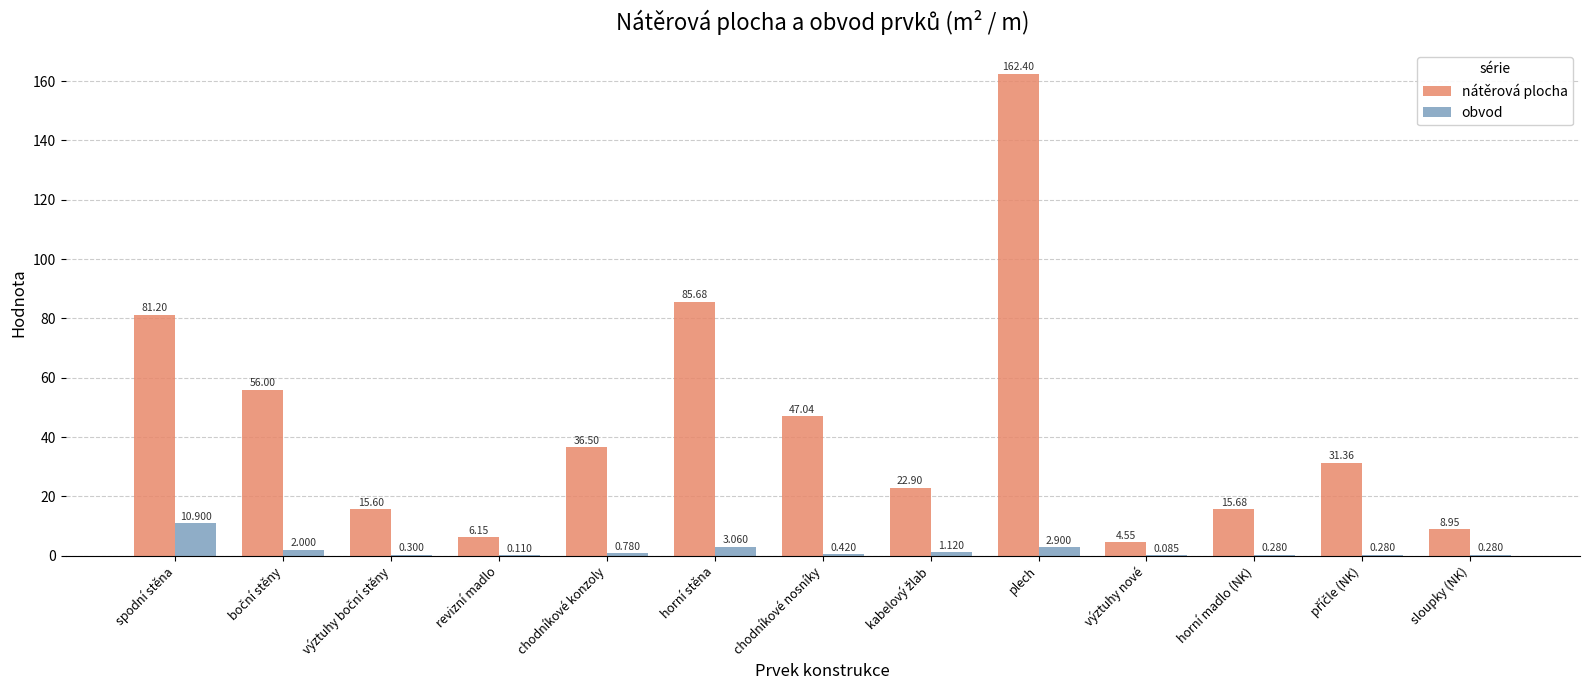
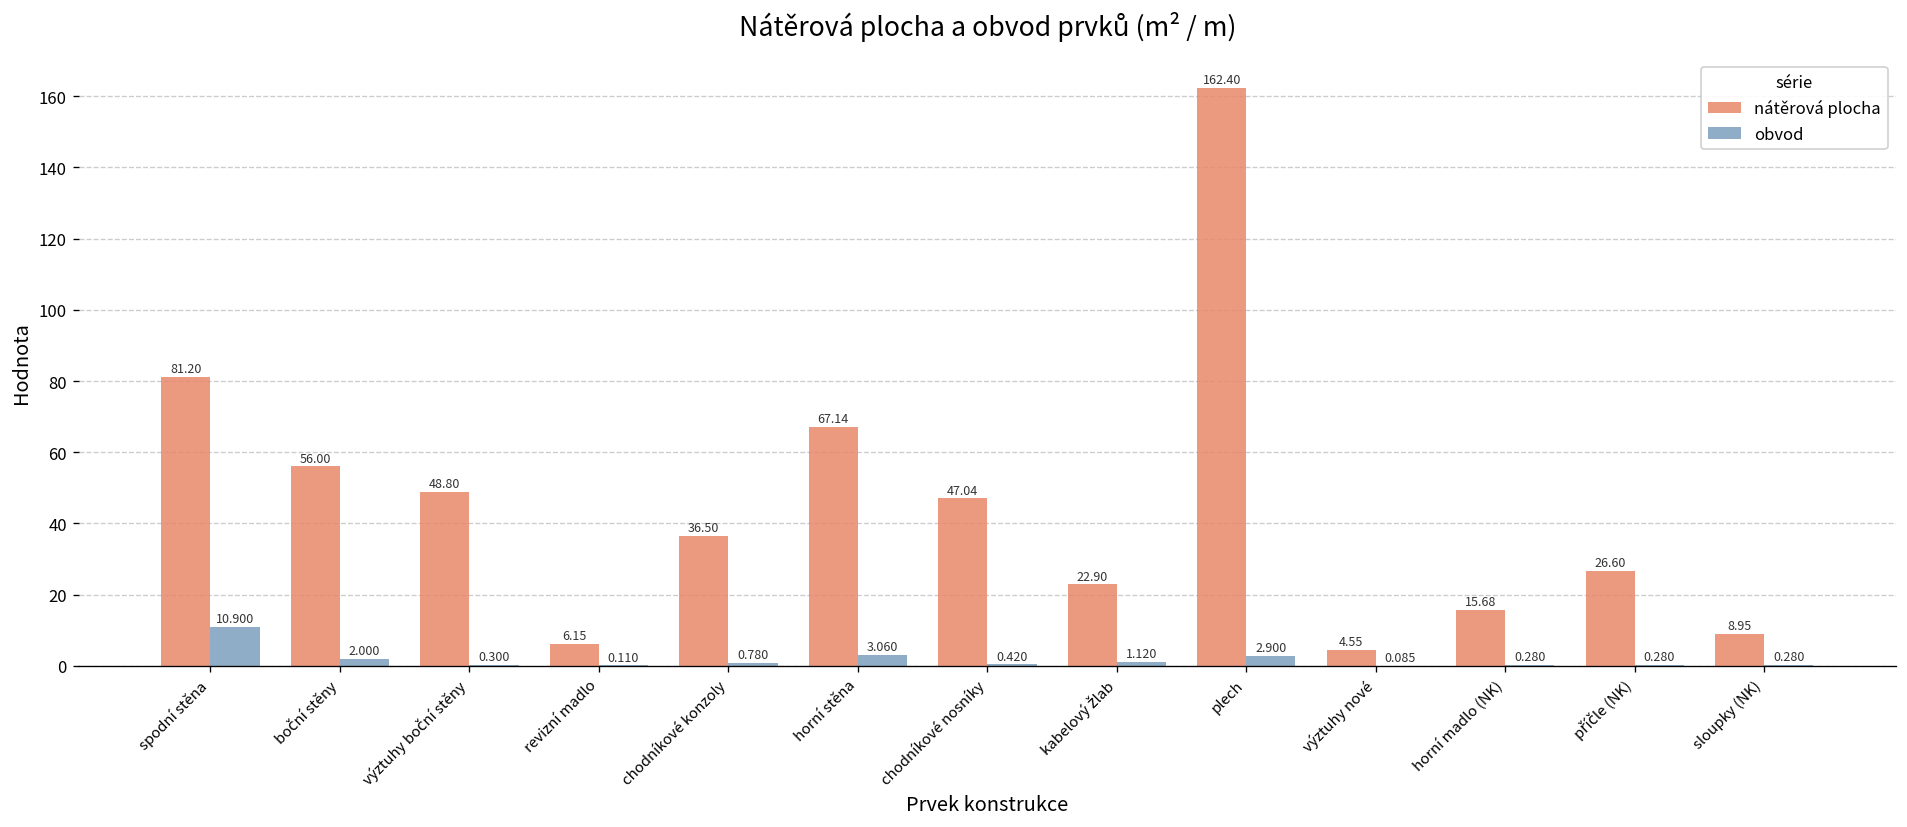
nátěrová plocha, výztuhy boční stěny: 15.60 -> 48.80
nátěrová plocha, horní stěna: 85.68 -> 67.14
nátěrová plocha, příčle (NK): 31.36 -> 26.60
